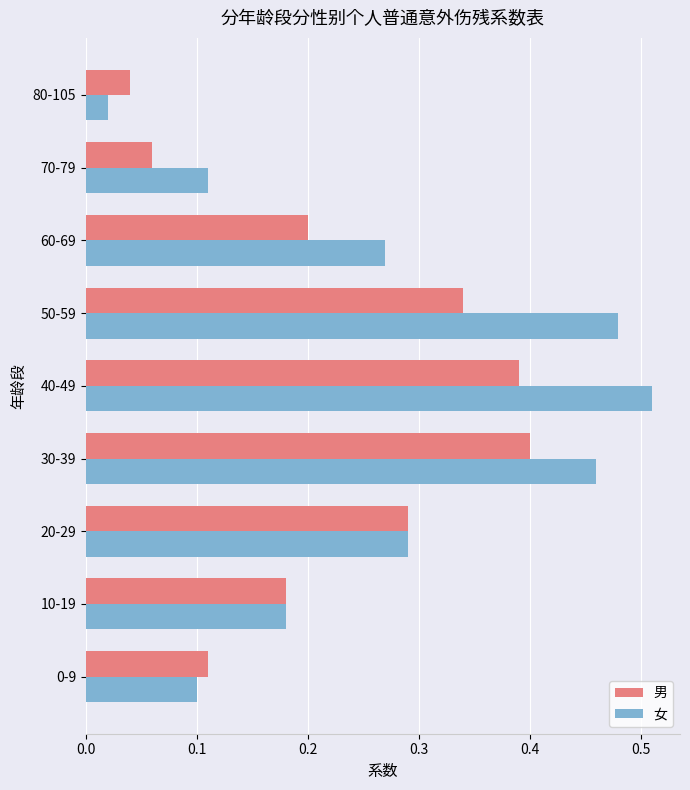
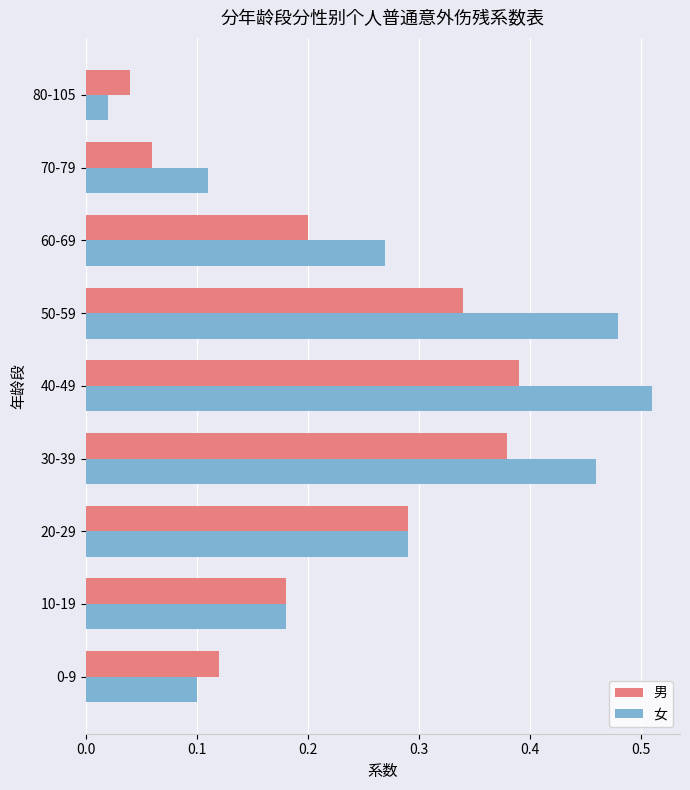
男, 30-39: 0.40 -> 0.38
男, 0-9: 0.11 -> 0.12
